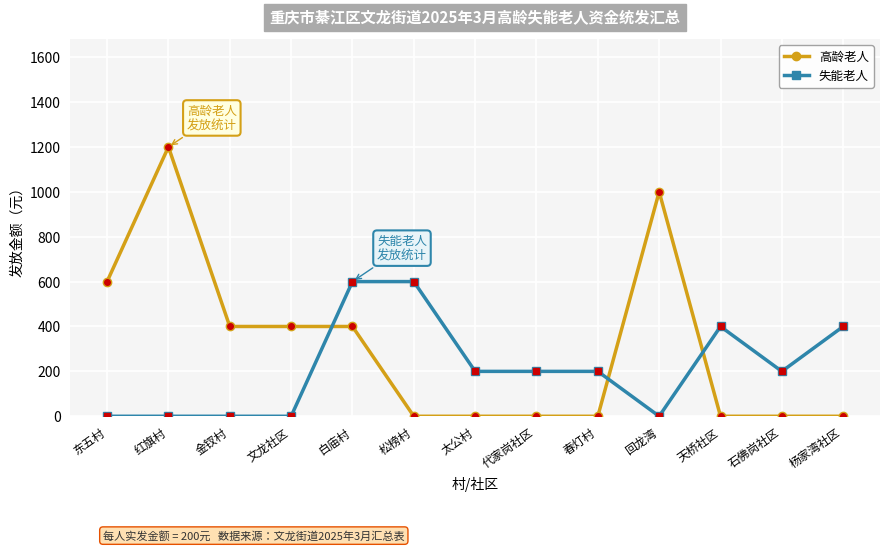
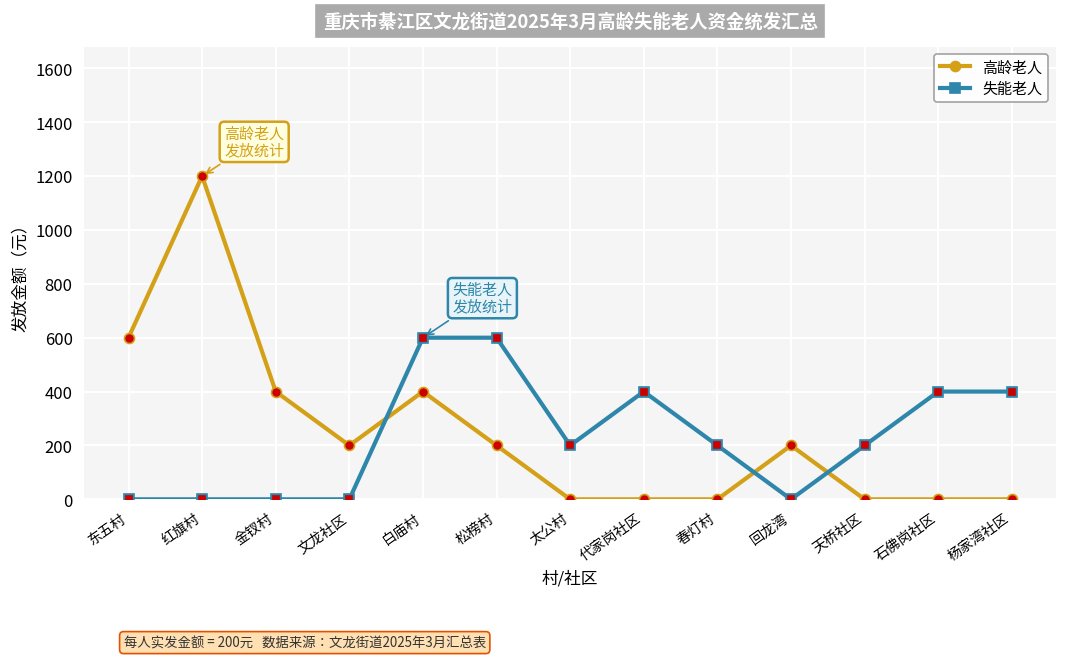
高龄老人, 文龙社区: 400 -> 200
高龄老人, 松榜村: 0 -> 200
失能老人, 代家岗社区: 200 -> 400
高龄老人, 回龙湾: 1000 -> 200
失能老人, 天桥社区: 400 -> 200
失能老人, 石佛岗社区: 200 -> 400
